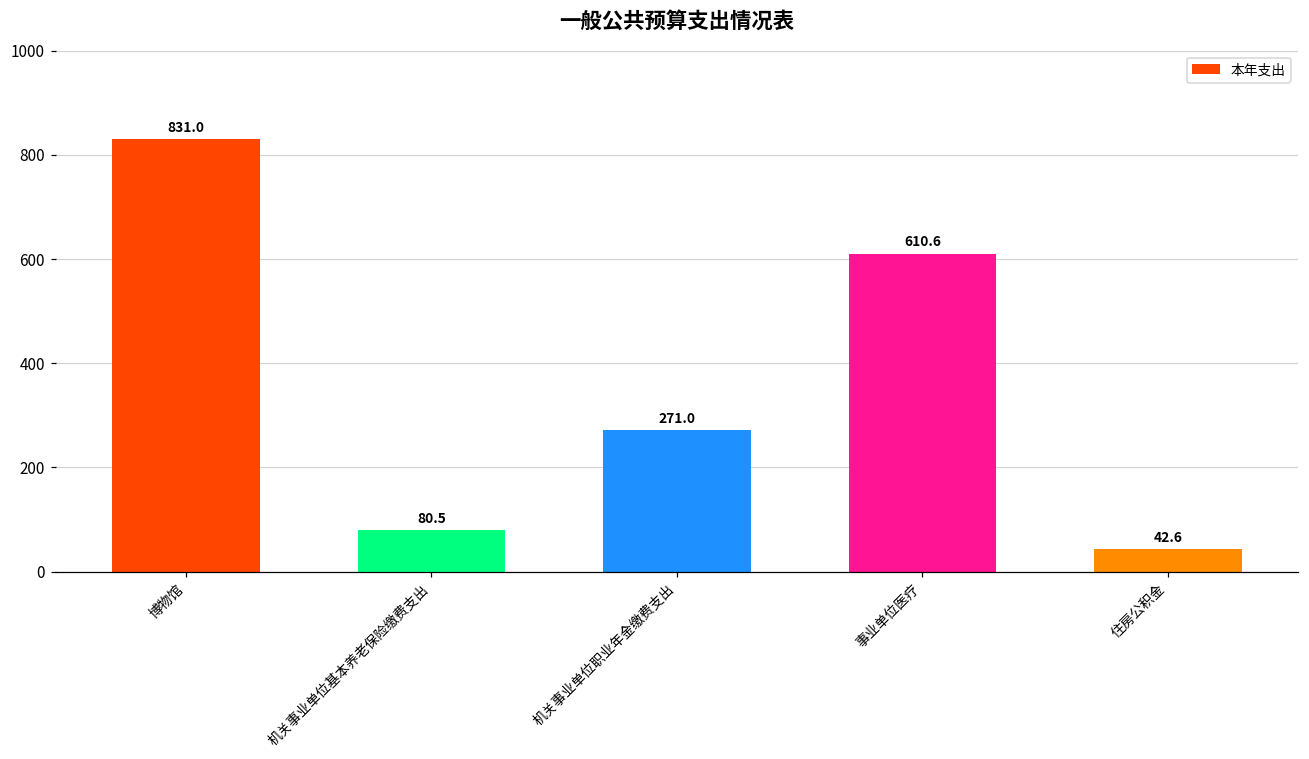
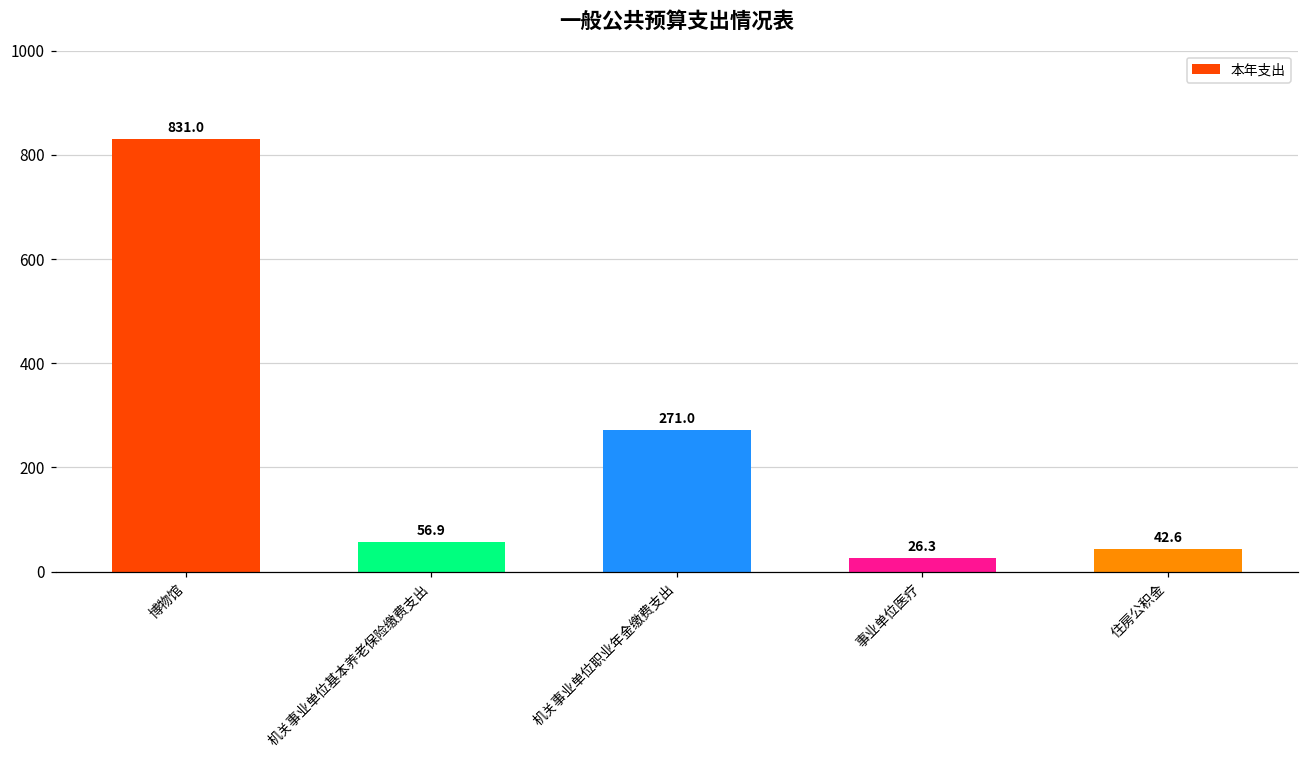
机关事业单位基本养老保险缴费支出: 80.5 -> 56.9
事业单位医疗: 610.6 -> 26.3
